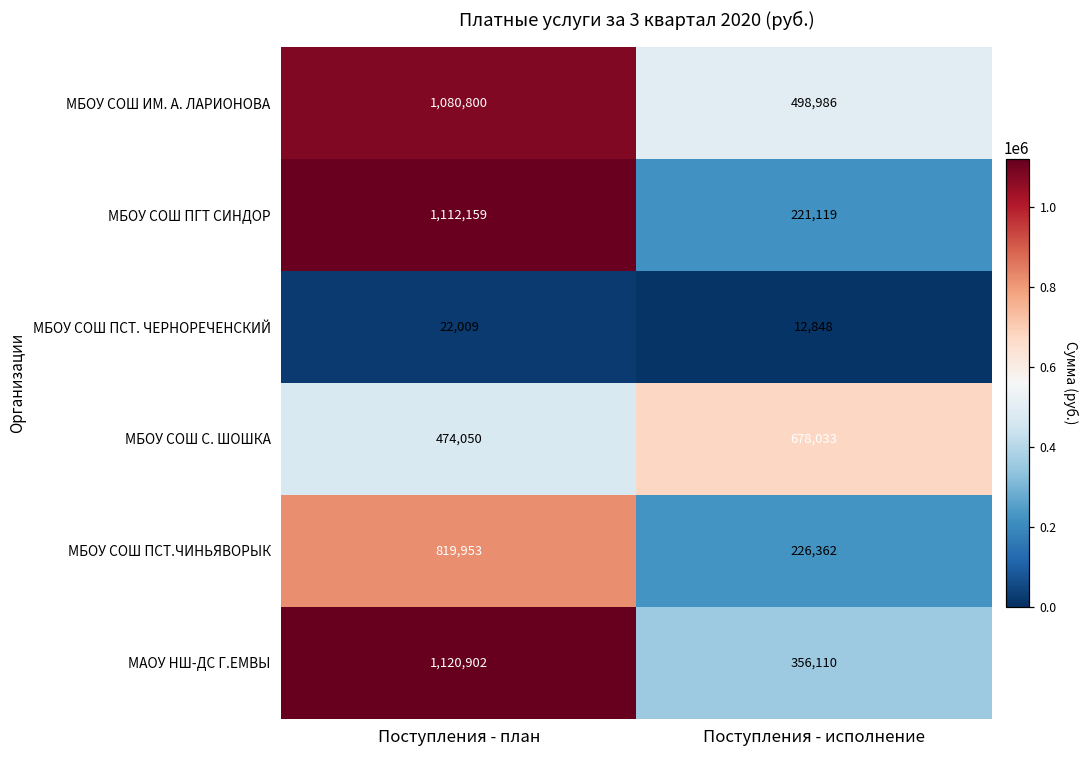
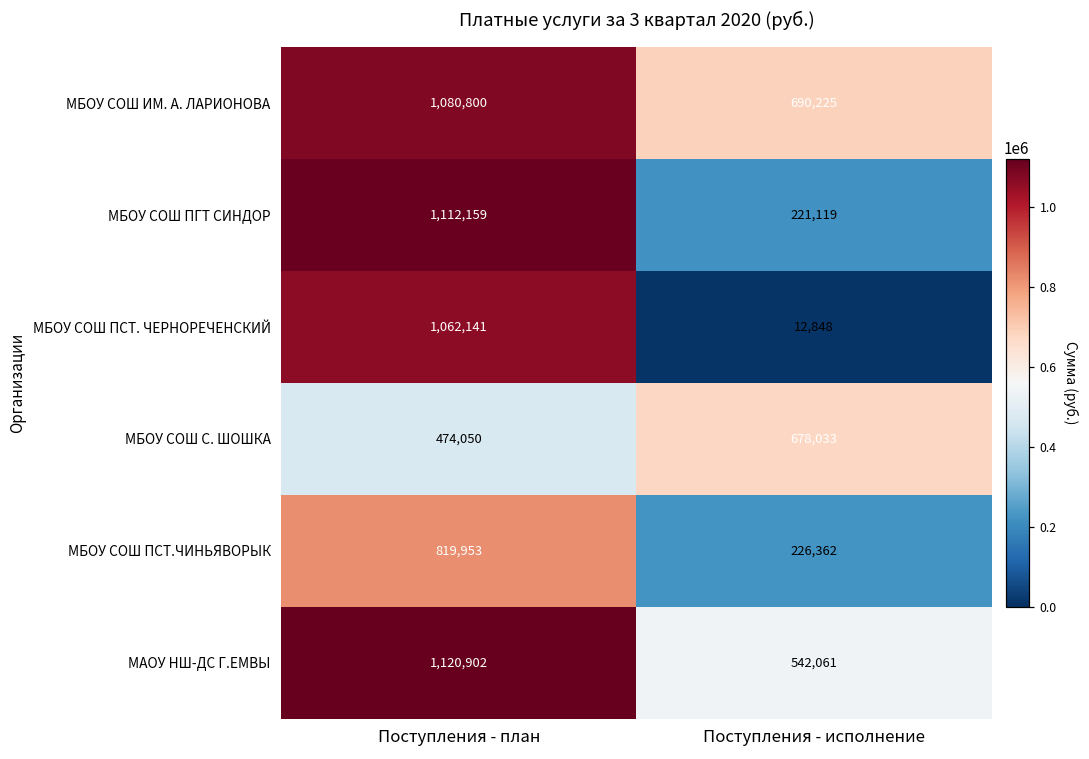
МБОУ СОШ ИМ. А. ЛАРИОНОВА, Поступления - исполнение: 498,986 -> 690,225
МБОУ СОШ ПСТ. ЧЕРНОРЕЧЕНСКИЙ, Поступления - план: 22,009 -> 1,062,141
МАОУ НШ-ДС Г.ЕМВЫ, Поступления - исполнение: 356,110 -> 542,061
